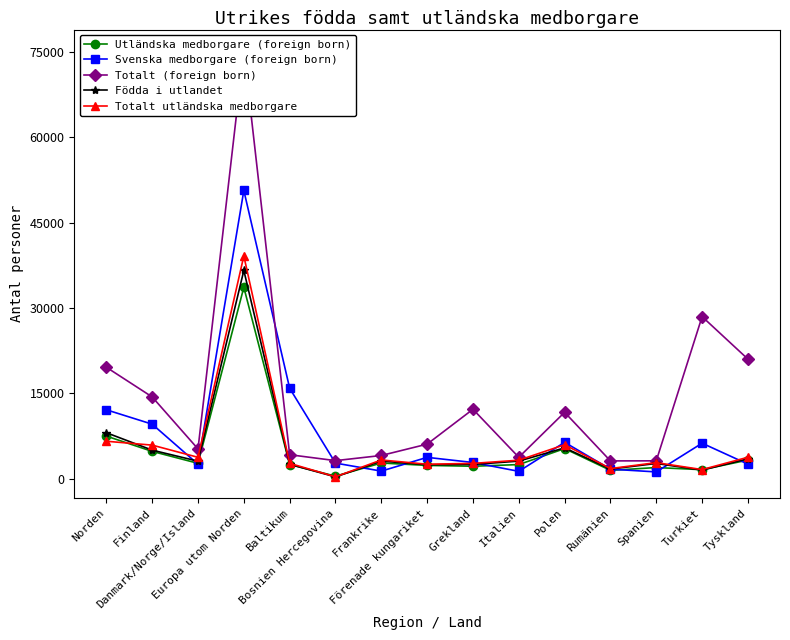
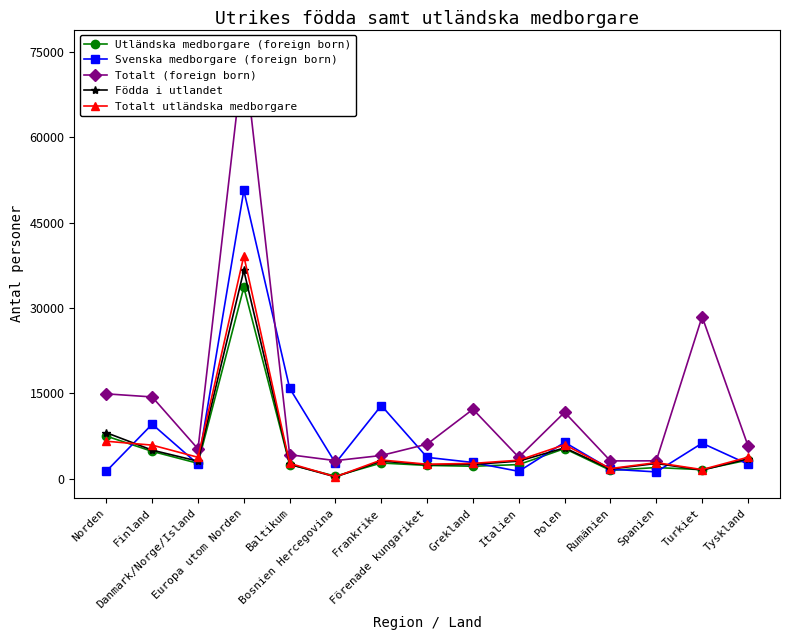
Svenska medborgare (foreign born), Norden: 12000 -> 1000
Totalt (foreign born), Norden: 20000 -> 15000
Svenska medborgare (foreign born), Frankrike: 1000 -> 13000
Totalt (foreign born), Tyskland: 21000 -> 6000
